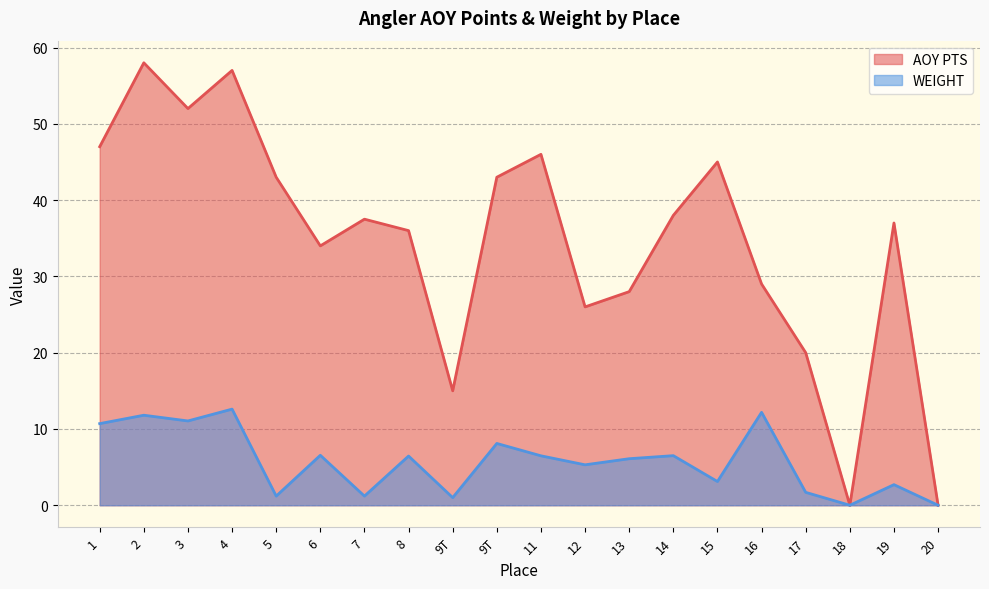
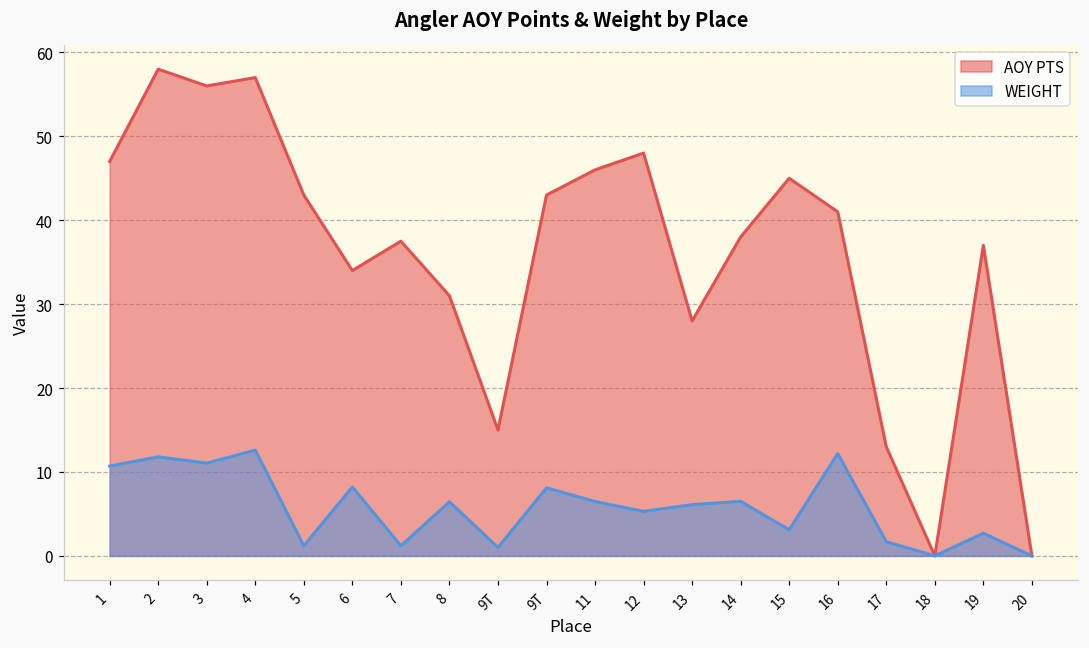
AOY PTS, 3: 52 -> 56
WEIGHT, 6: 7 -> 8
AOY PTS, 8: 36 -> 31
AOY PTS, 12: 26 -> 48
AOY PTS, 16: 29 -> 41
AOY PTS, 17: 20 -> 13
